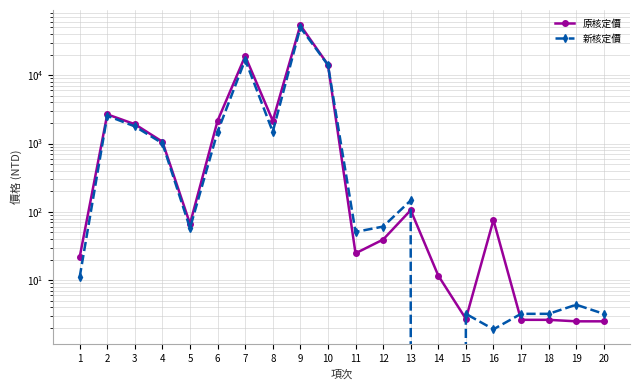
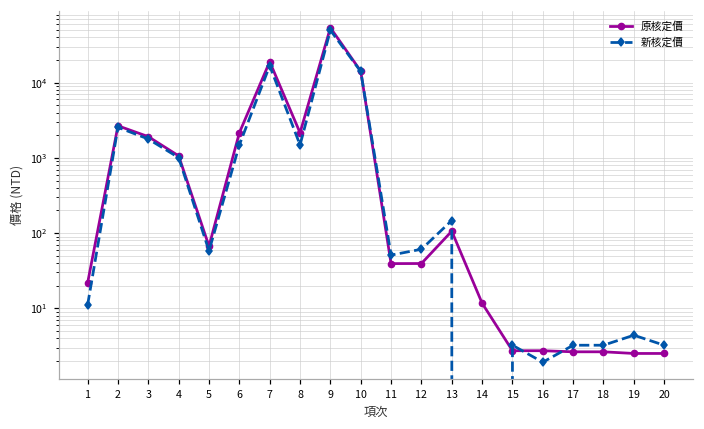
原核定價, 11: 25 -> 40
原核定價, 16: 80 -> 2.7
